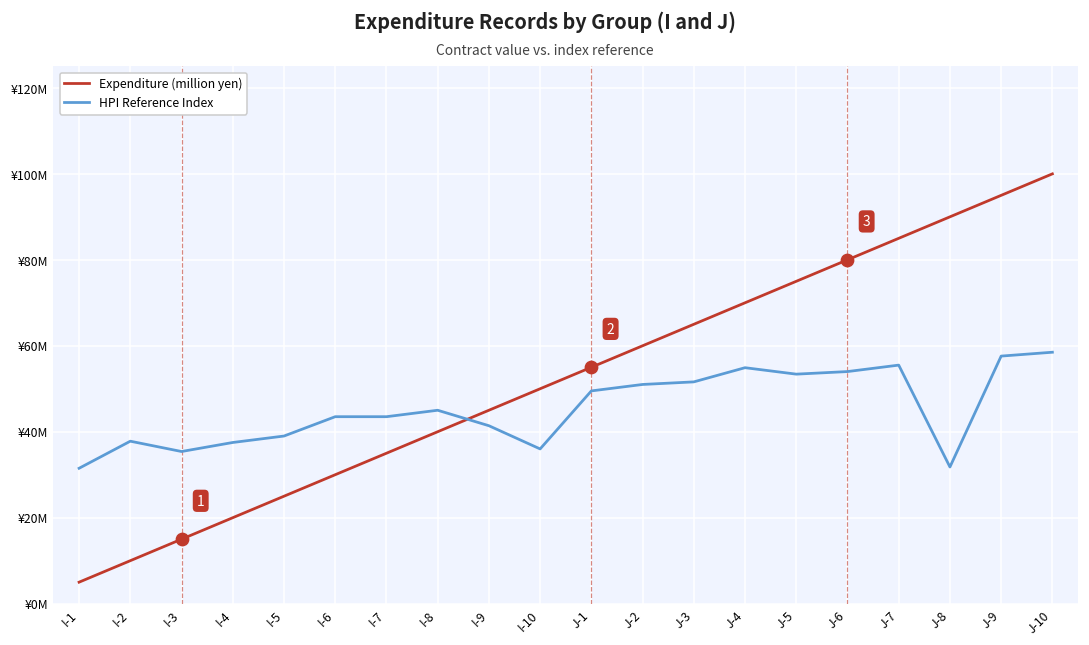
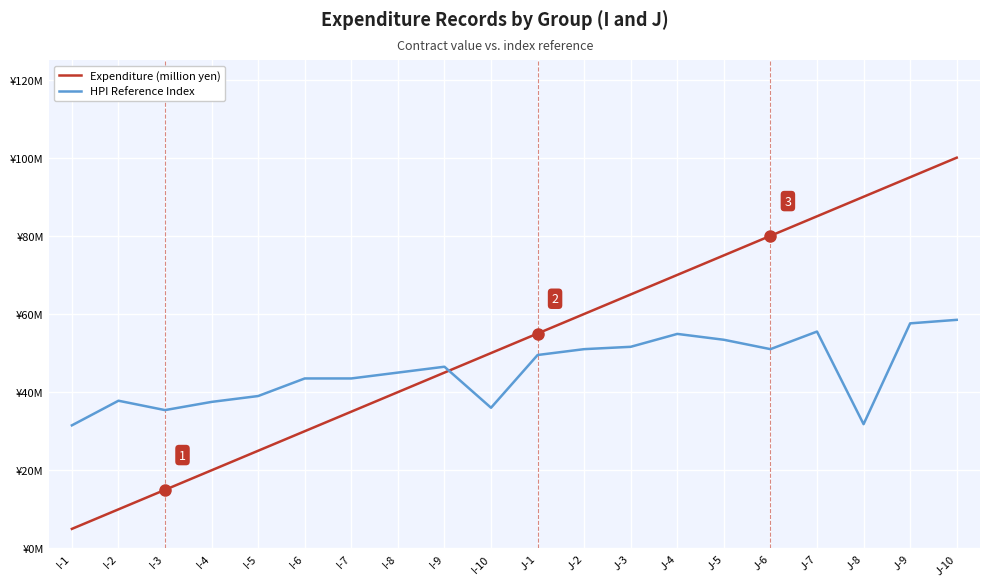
HPI Reference Index, I-9: ¥41000000 -> ¥47000000
HPI Reference Index, J-6: ¥54000000 -> ¥51000000
